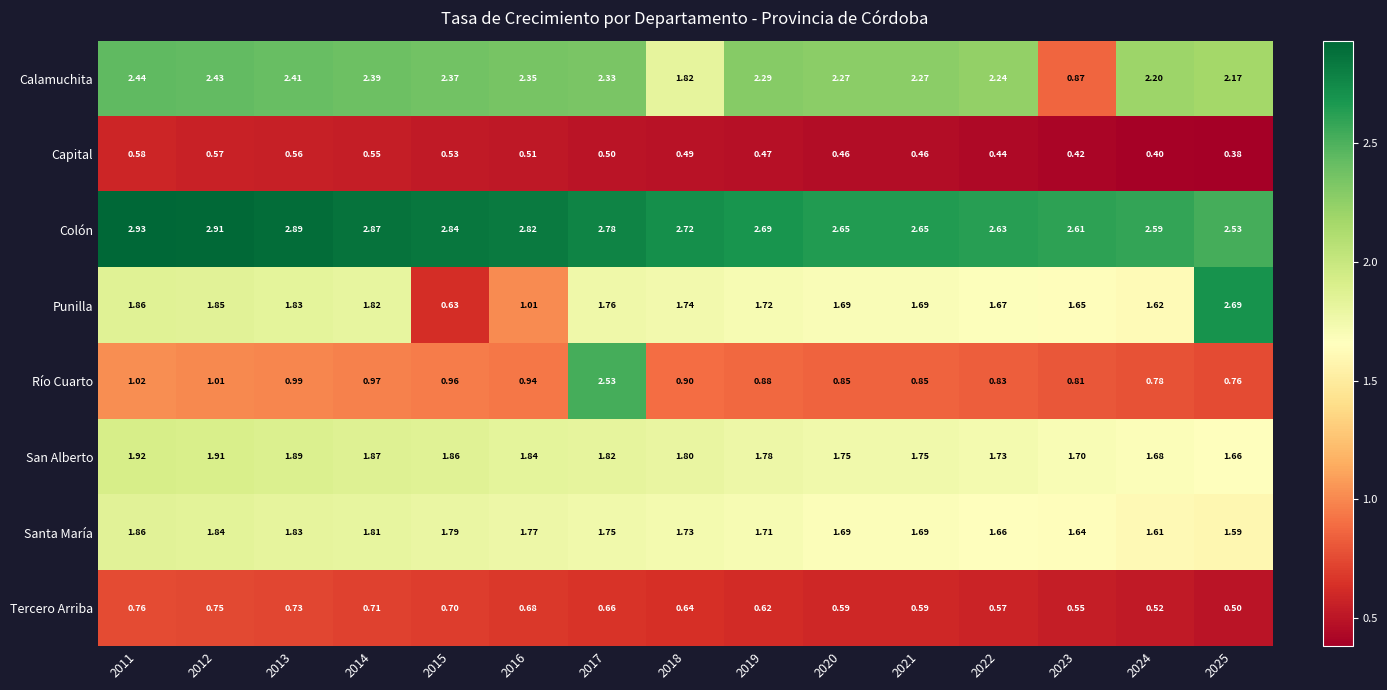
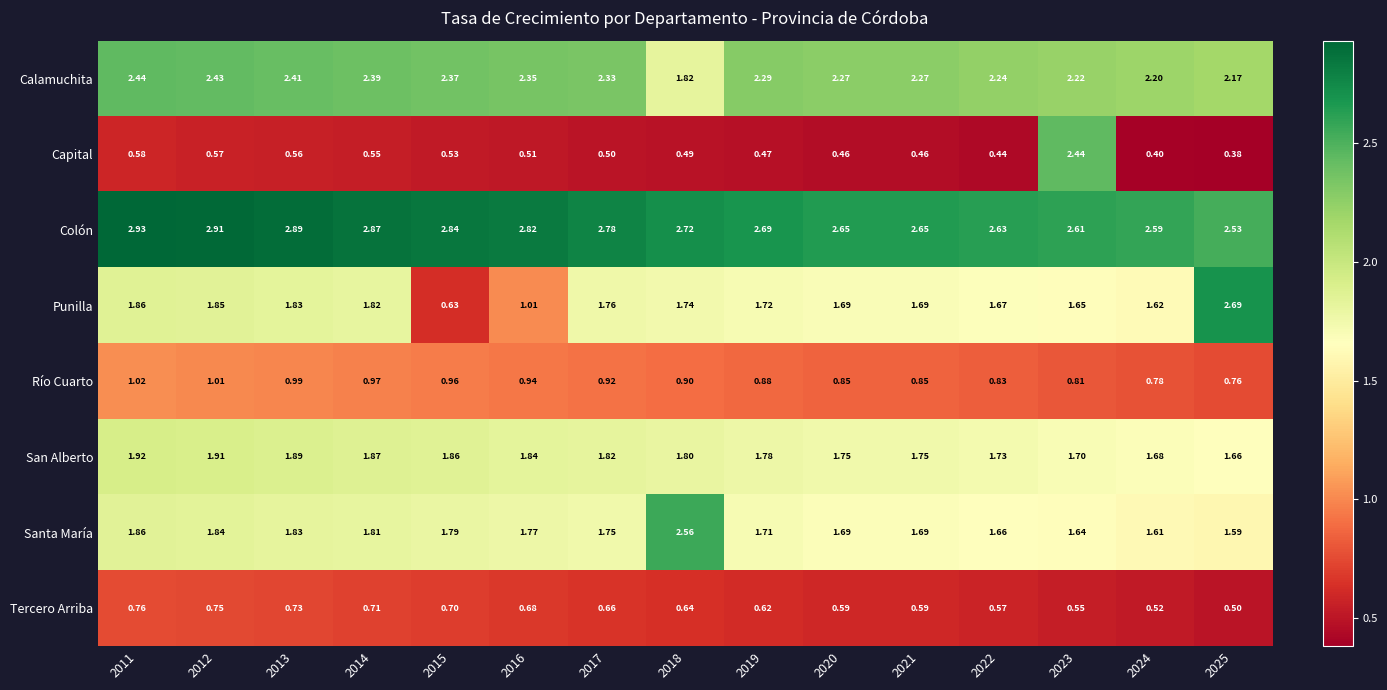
Calamuchita, 2023: 0.87 -> 2.22
Capital, 2023: 0.42 -> 2.44
Río Cuarto, 2017: 2.53 -> 0.92
Santa María, 2018: 1.73 -> 2.56
